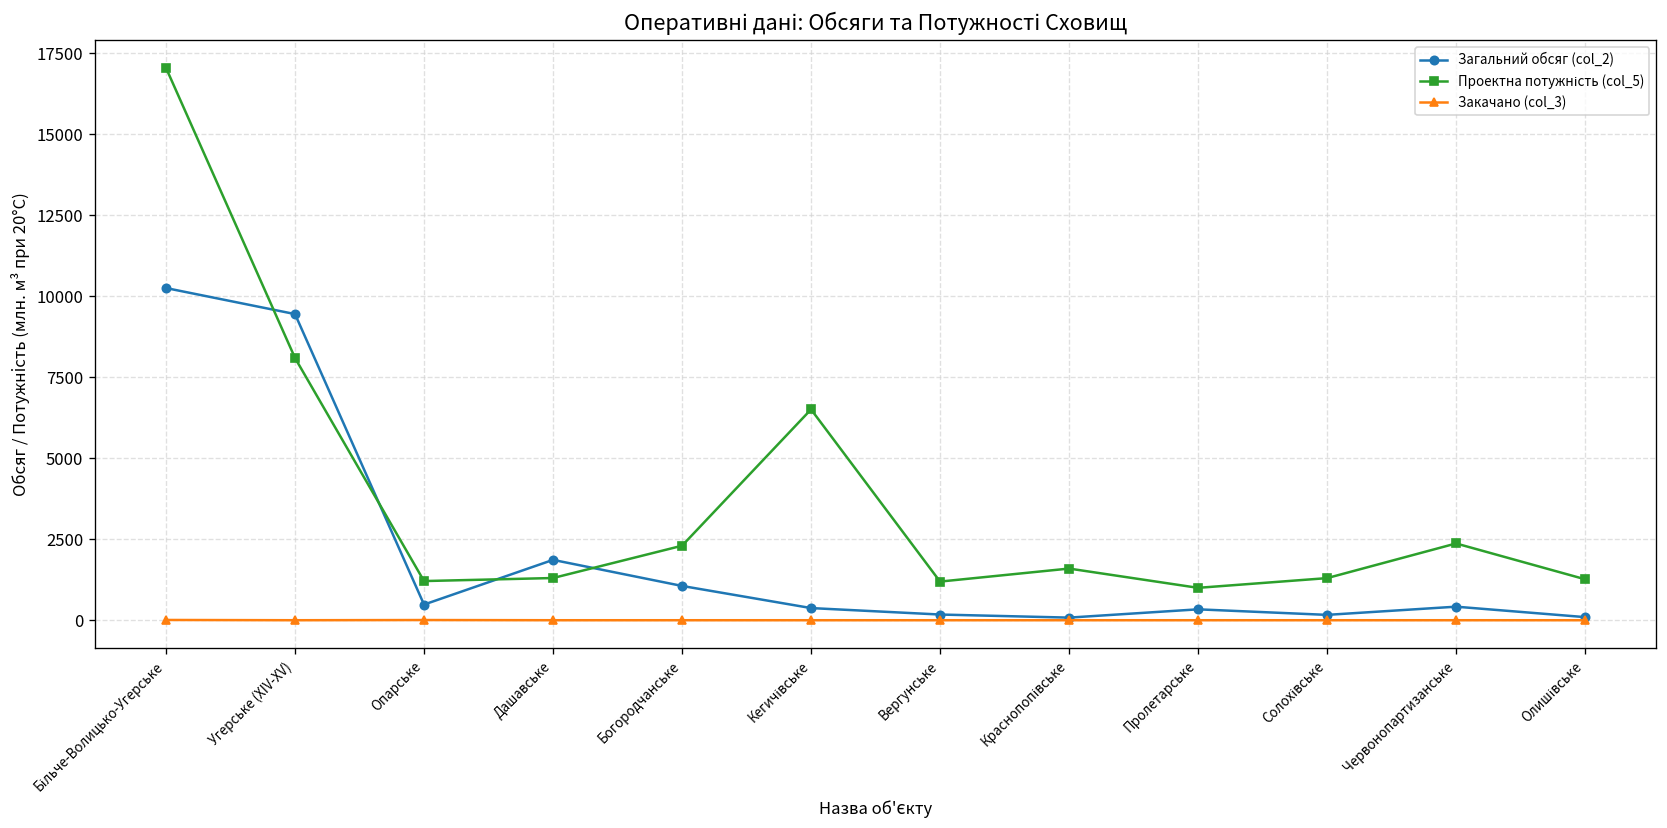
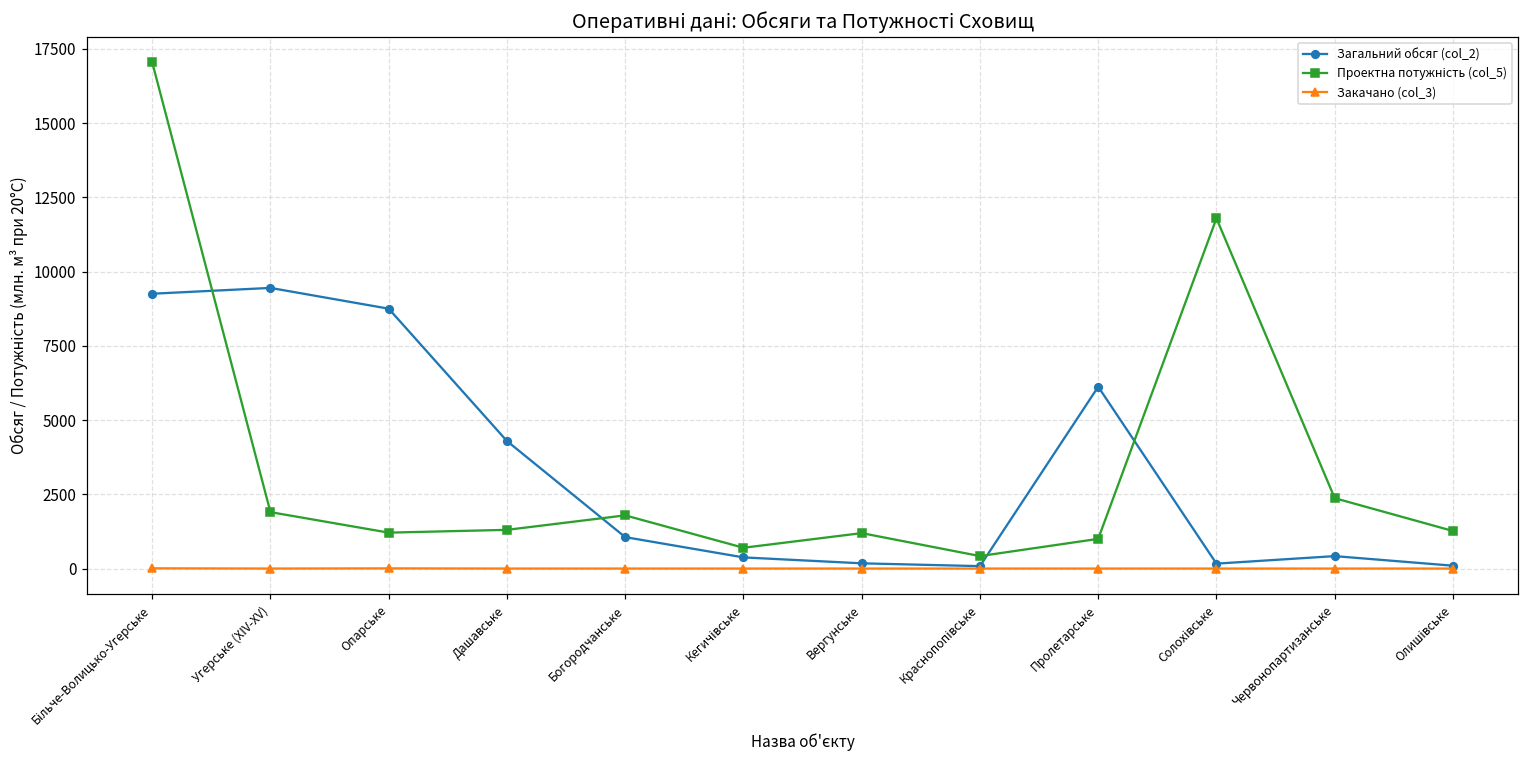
Загальний обсяг (col_2), Більче-Волицько-Угерське: 10300 -> 9300
Проектна потужність (col_5), Угерське (XIV-XV): 8100 -> 1900
Загальний обсяг (col_2), Опарське: 500 -> 8800
Загальний обсяг (col_2), Дашавське: 1900 -> 4300
Проектна потужність (col_5), Богородчанське: 2300 -> 1800
Проектна потужність (col_5), Кегичівське: 6500 -> 700
Проектна потужність (col_5), Краснопопівське: 1600 -> 400
Загальний обсяг (col_2), Пролетарське: 300 -> 6100
Проектна потужність (col_5), Солохівське: 1300 -> 11800
